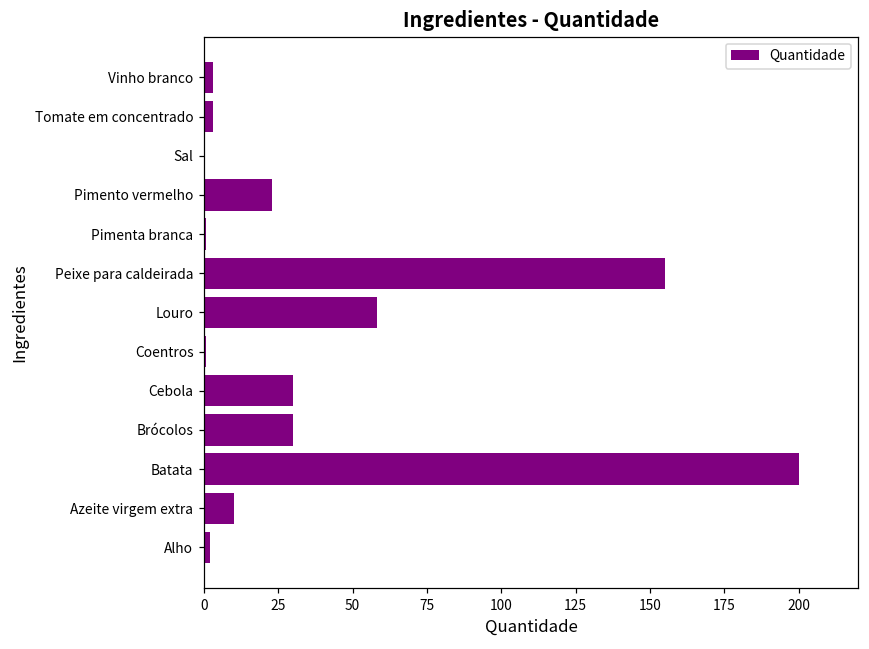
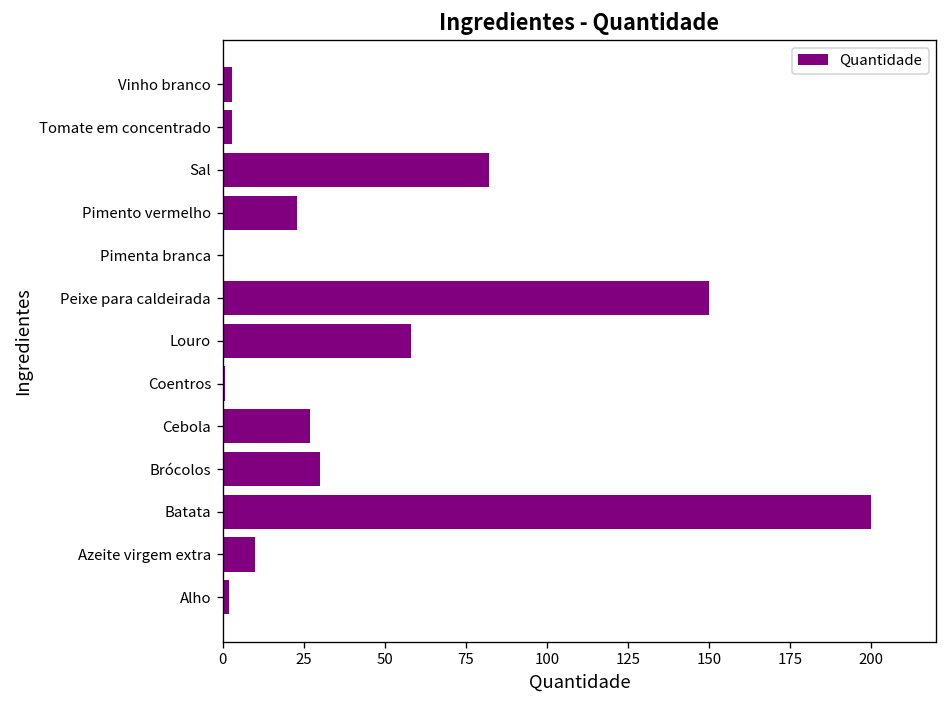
Sal: 0 -> 82
Peixe para caldeirada: 155 -> 150
Cebola: 30 -> 27
